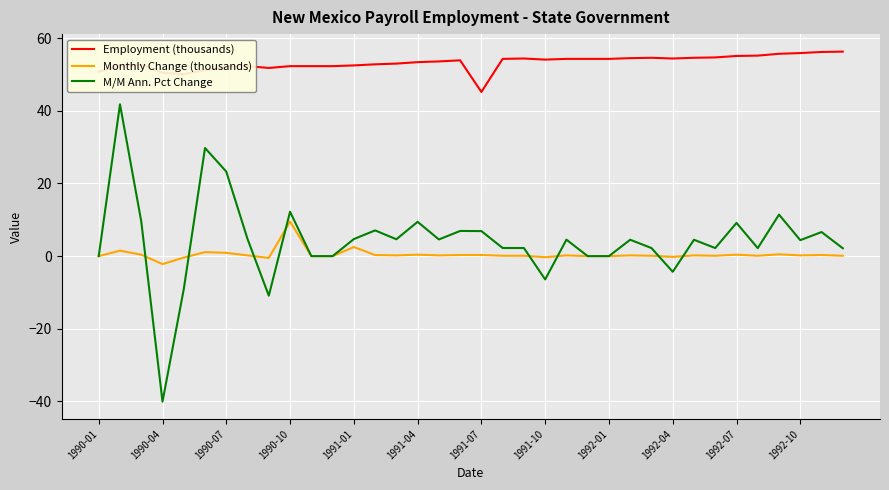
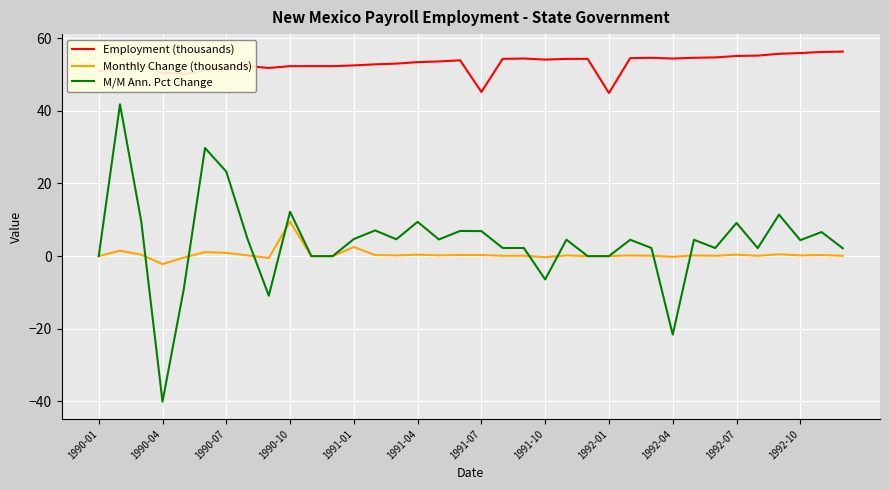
Employment (thousands), 1992-01: 54 -> 45
M/M Ann. Pct Change, 1992-04: -4 -> -22
